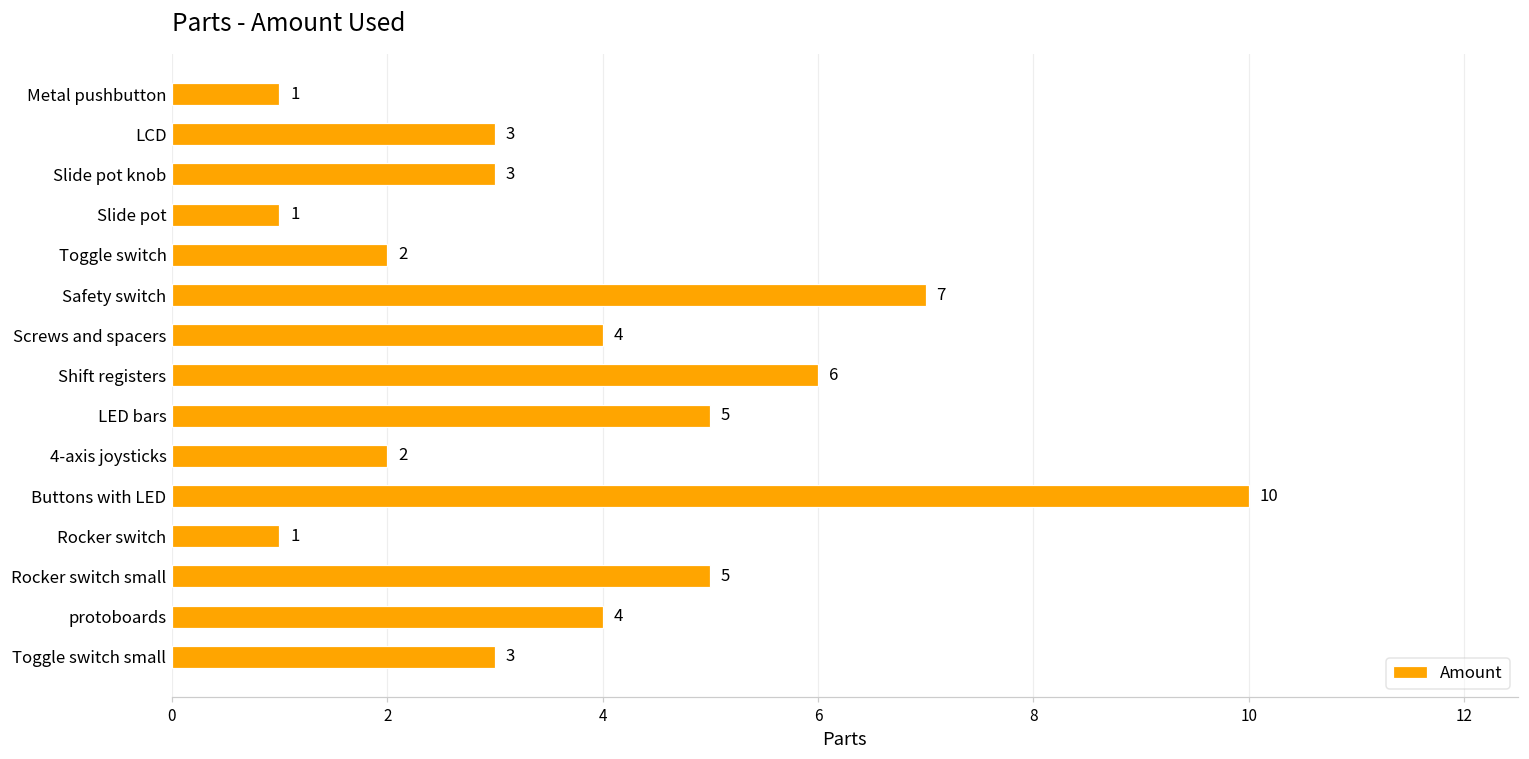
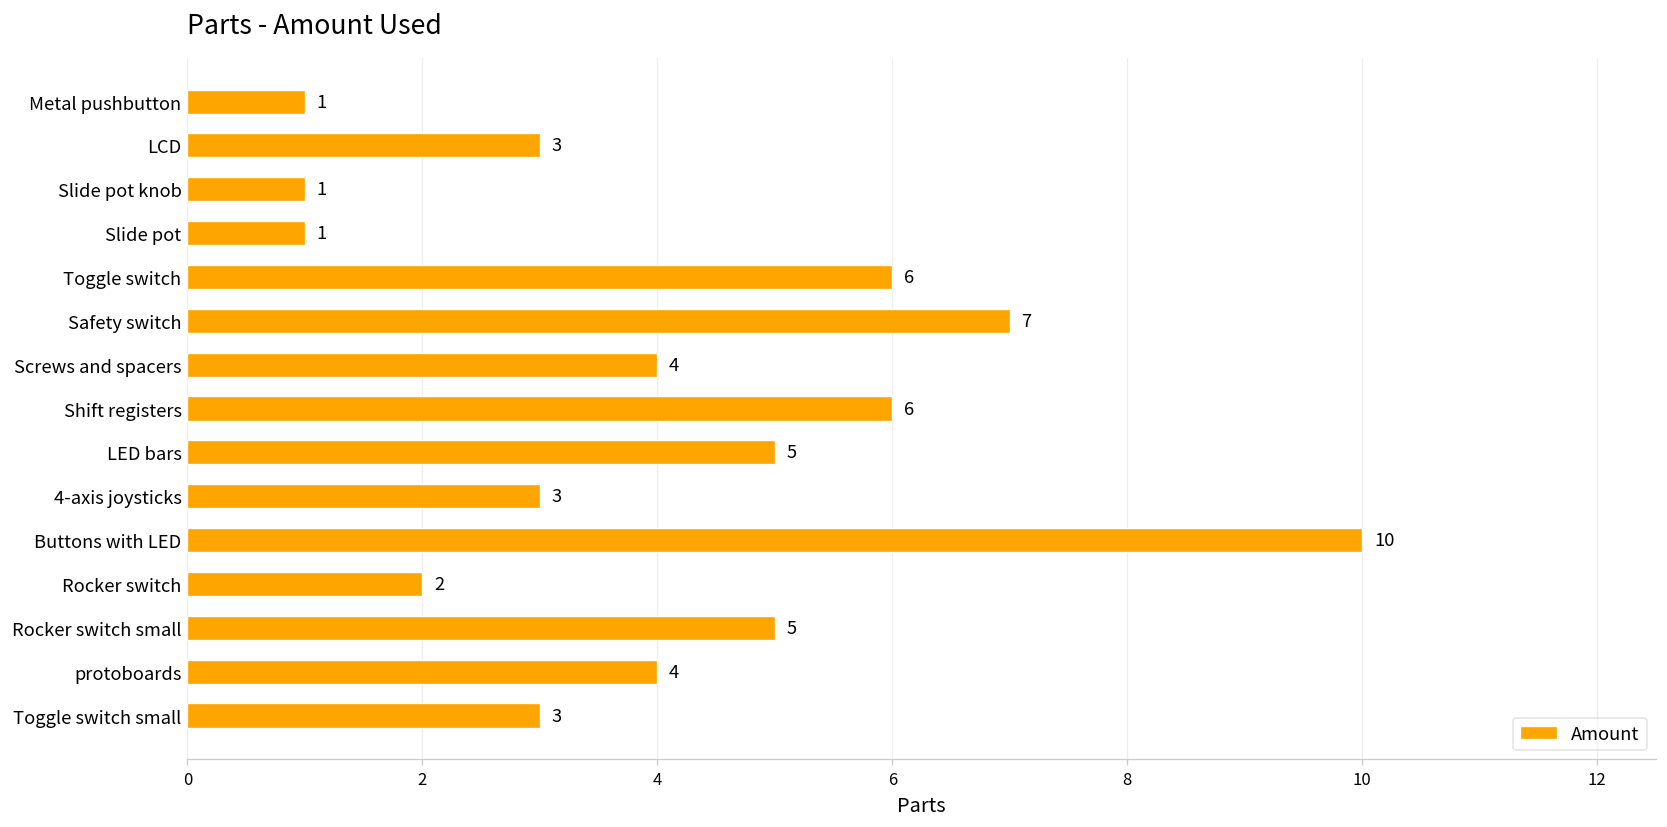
Slide pot knob: 3 -> 1
Toggle switch: 2 -> 6
4-axis joysticks: 2 -> 3
Rocker switch: 1 -> 2
